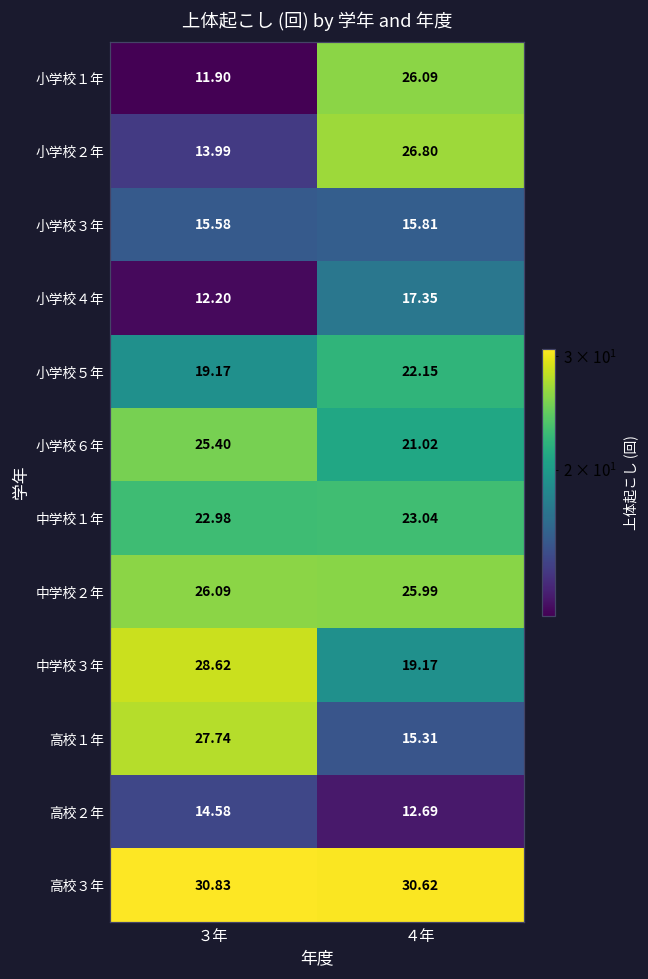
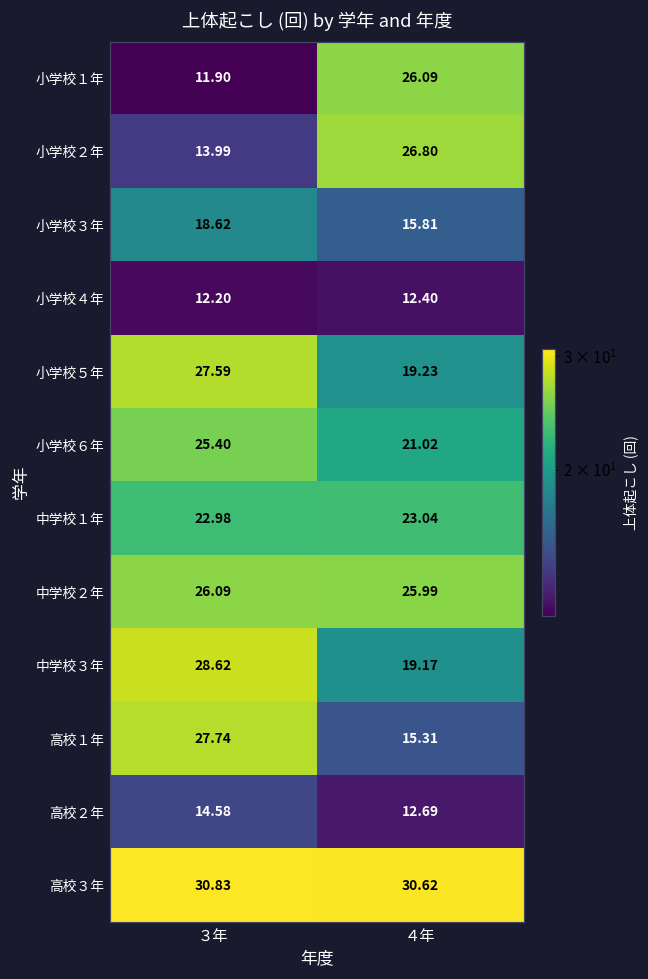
小学校３年, ３年: 15.58 -> 18.62
小学校４年, ４年: 17.35 -> 12.40
小学校５年, ３年: 19.17 -> 27.59
小学校５年, ４年: 22.15 -> 19.23
